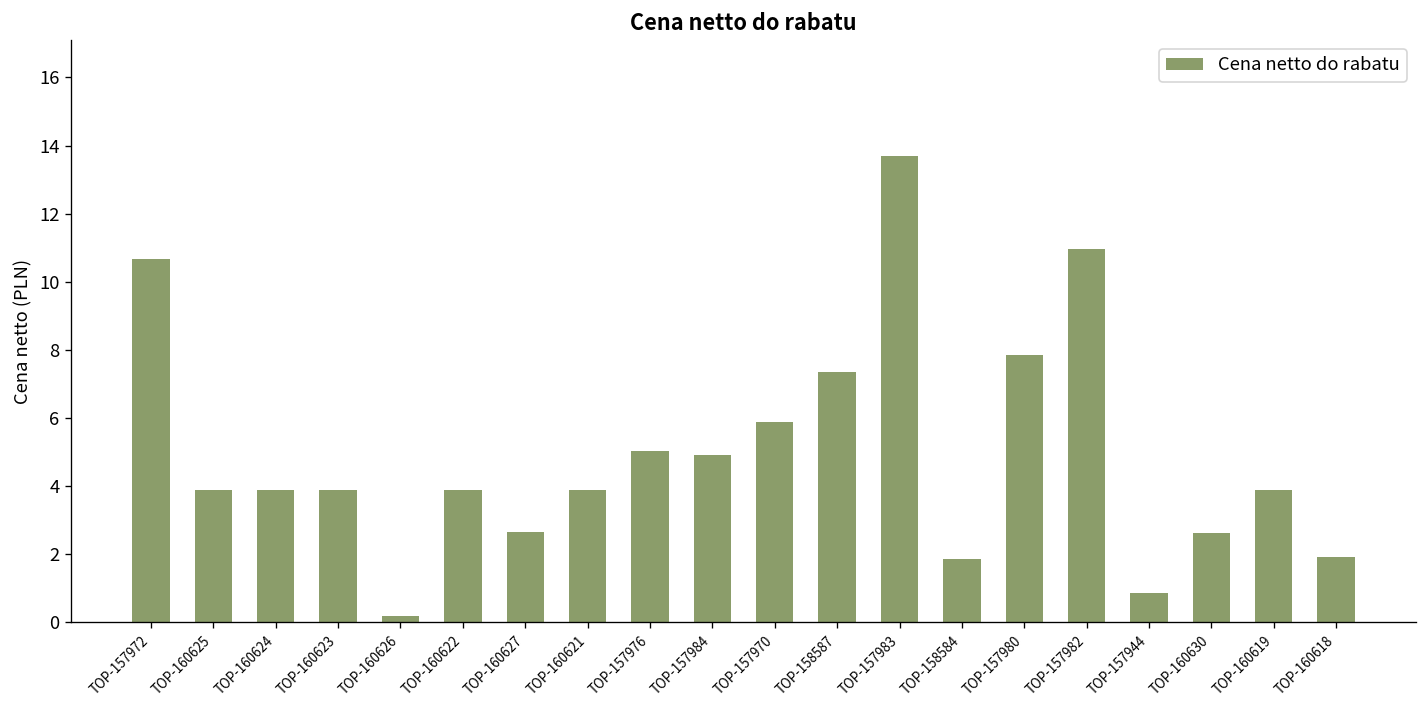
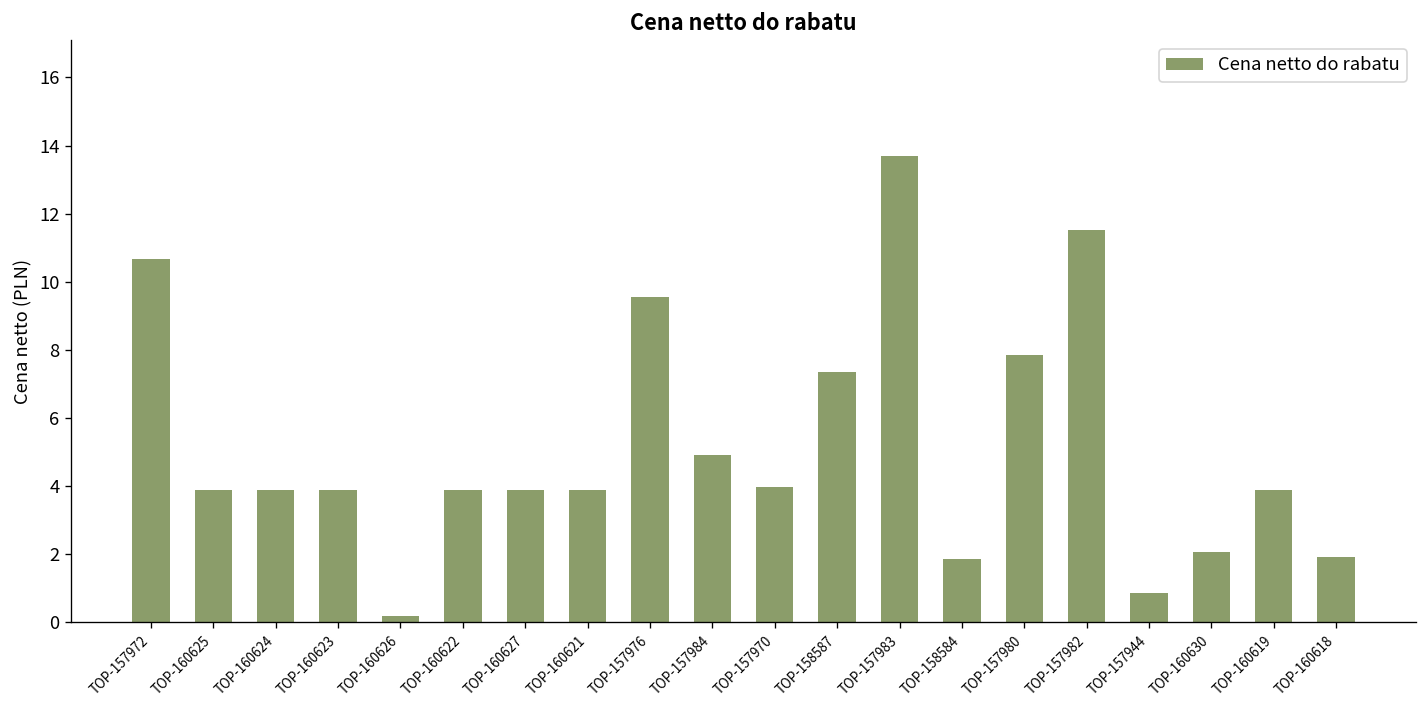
TOP-160627: 2.7 -> 3.9
TOP-157976: 5.0 -> 9.6
TOP-157970: 5.9 -> 4.0
TOP-157982: 11.0 -> 11.5
TOP-160630: 2.6 -> 2.1
